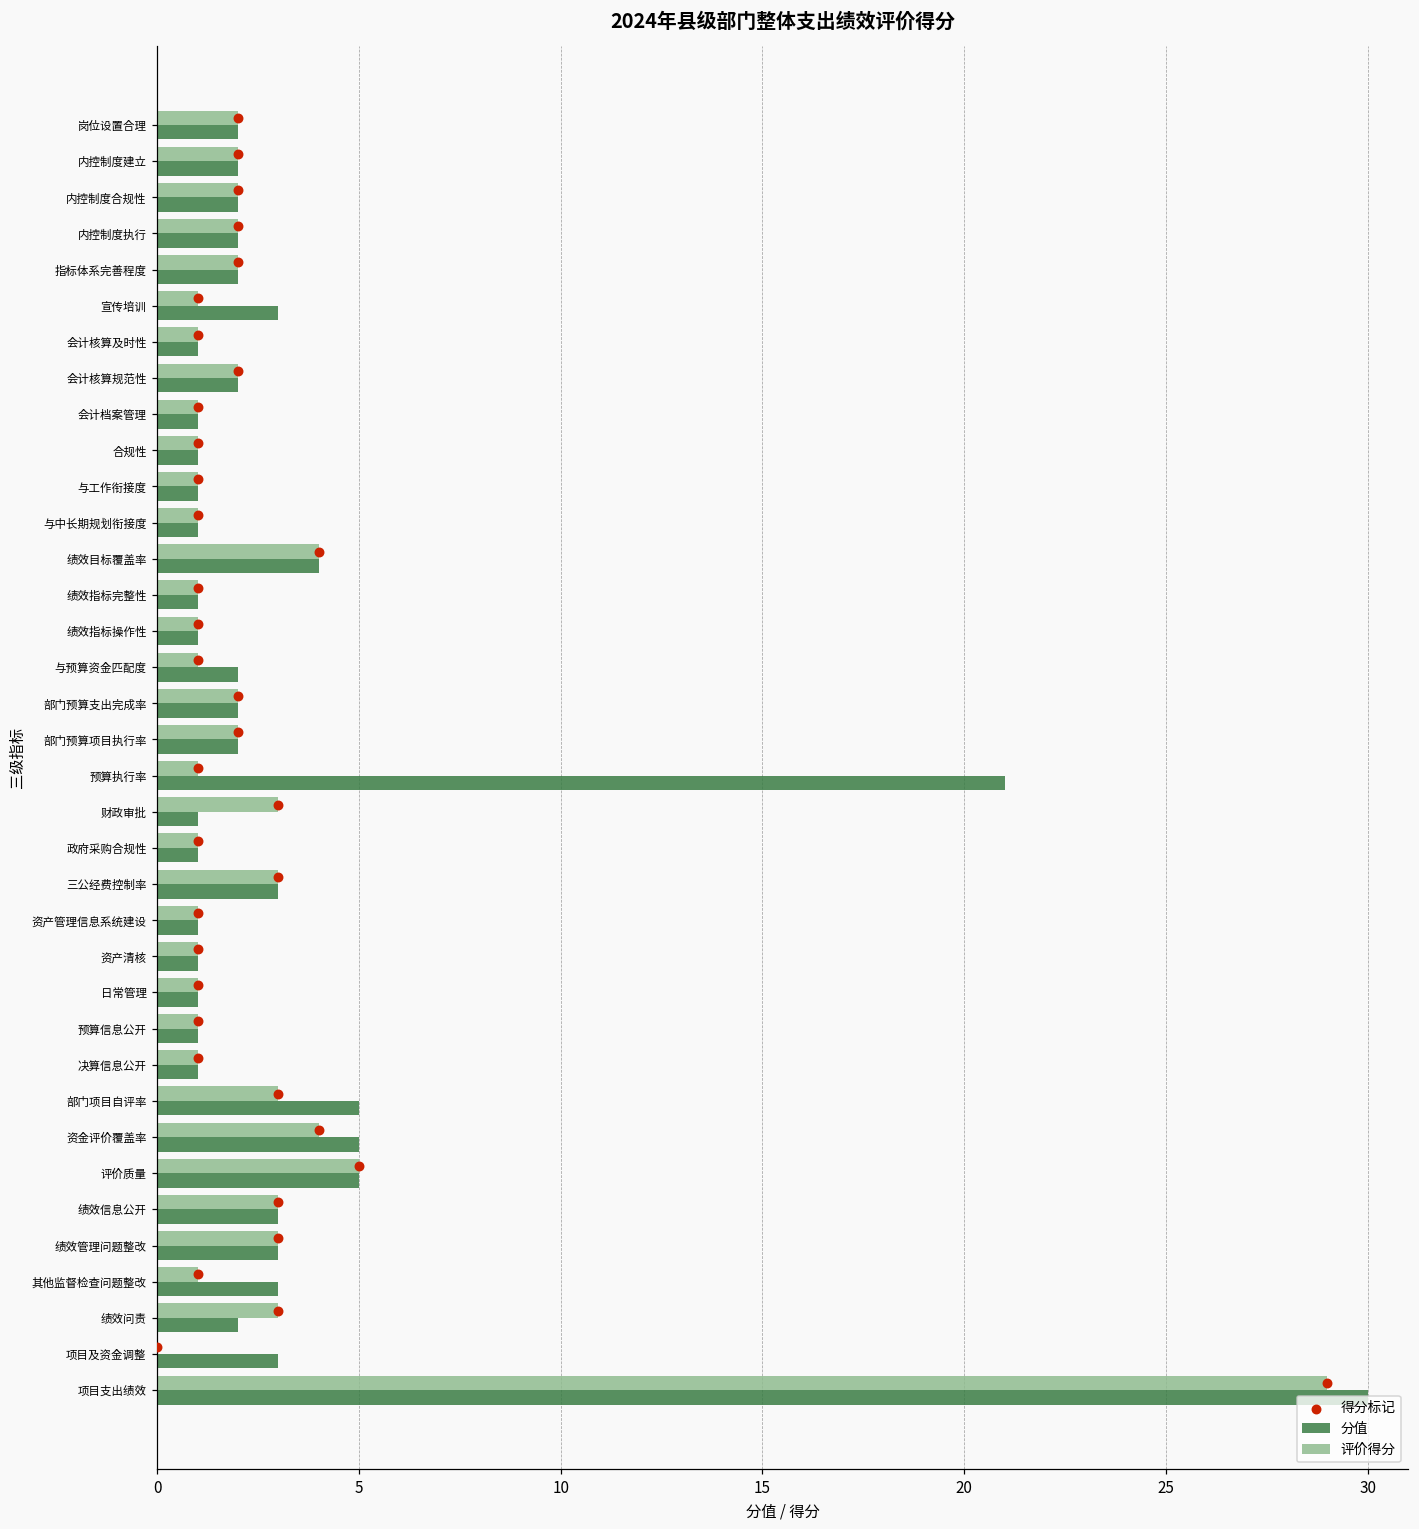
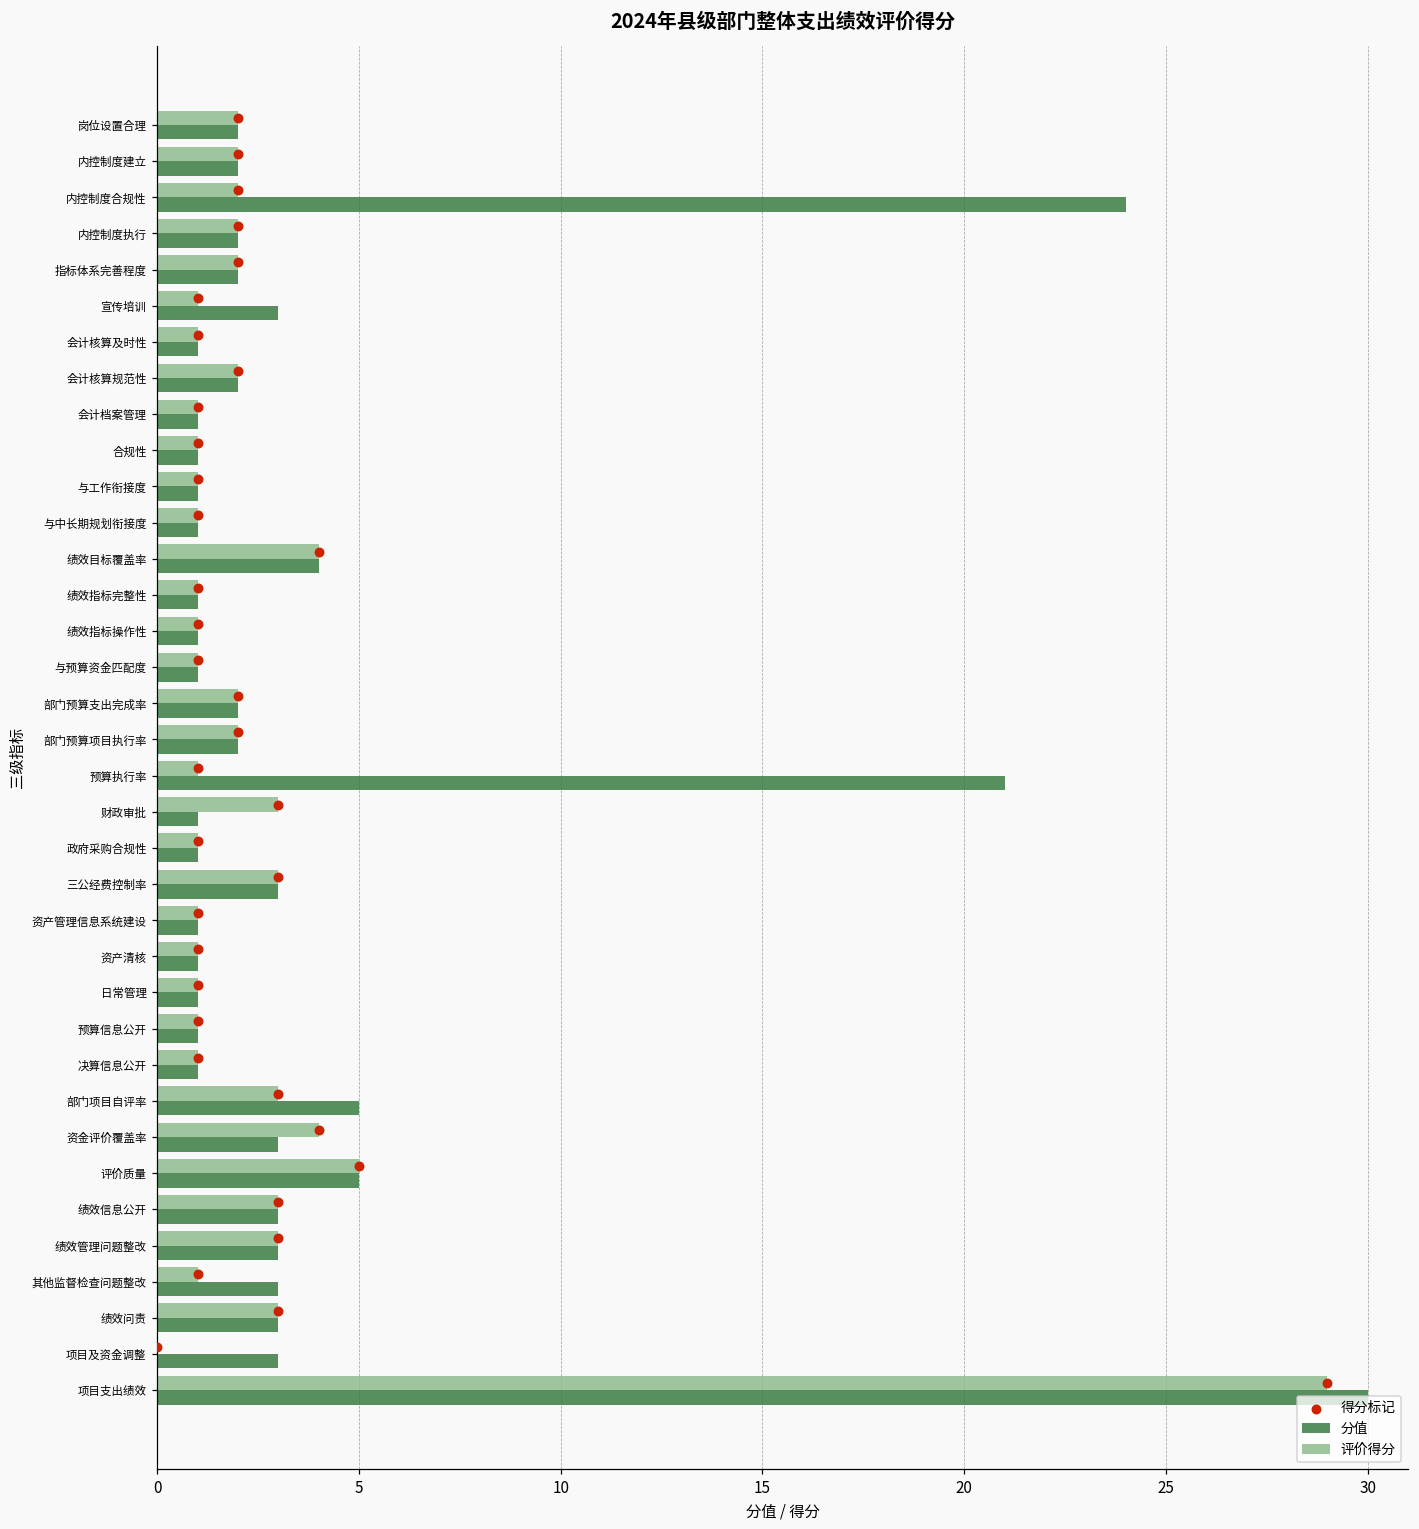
分值, 内控制度合规性: 2 -> 24
分值, 与预算资金匹配度: 2 -> 1
分值, 资金评价覆盖率: 5 -> 3
分值, 绩效问责: 2 -> 3
